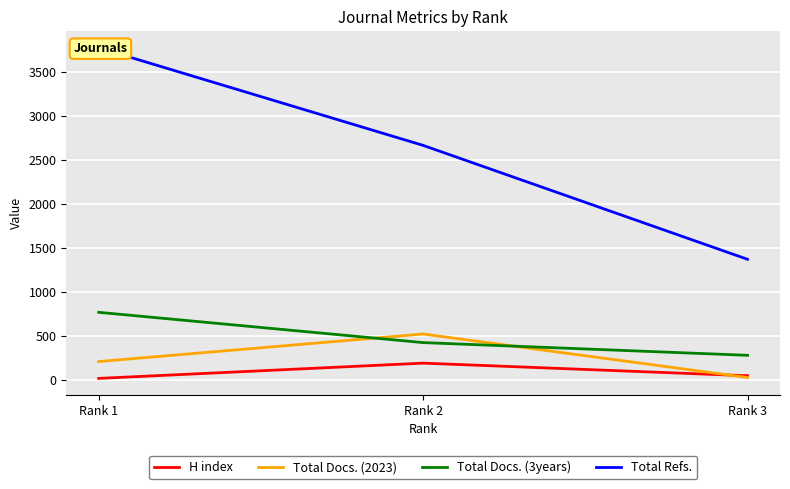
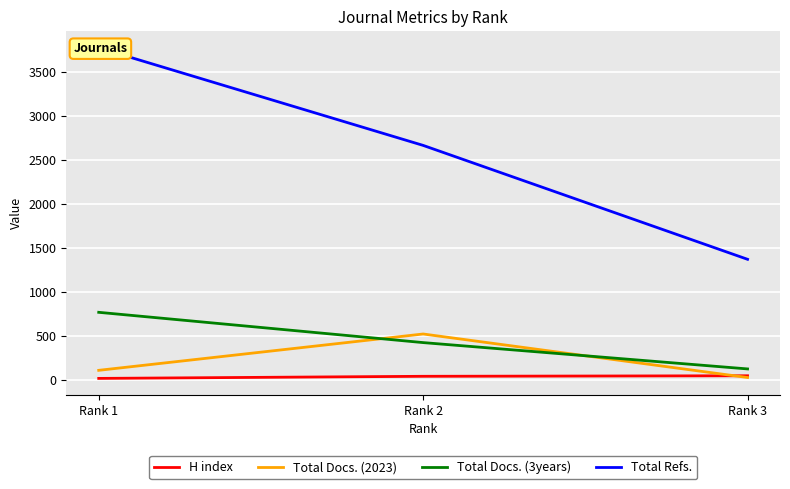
Total Docs. (2023), Rank 1: 200 -> 100
H index, Rank 2: 200 -> 0
Total Docs. (3years), Rank 3: 300 -> 100
